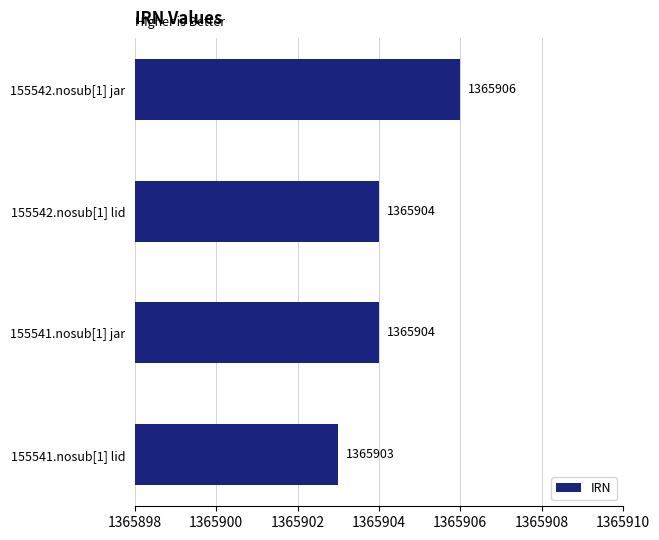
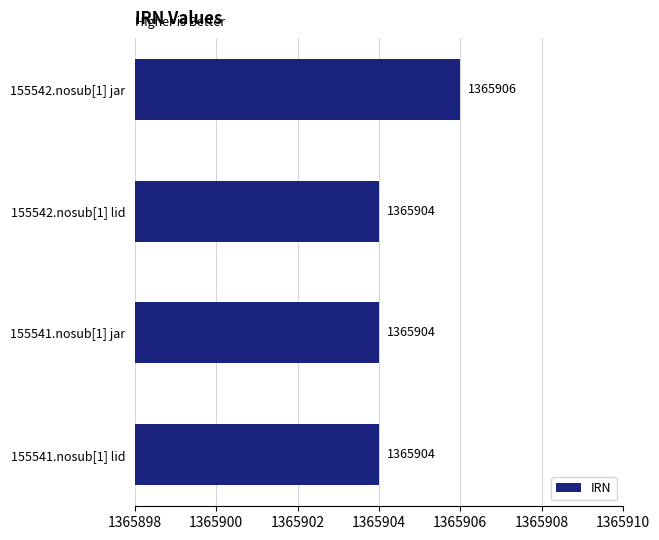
155541.nosub[1] lid: 1365903 -> 1365904
